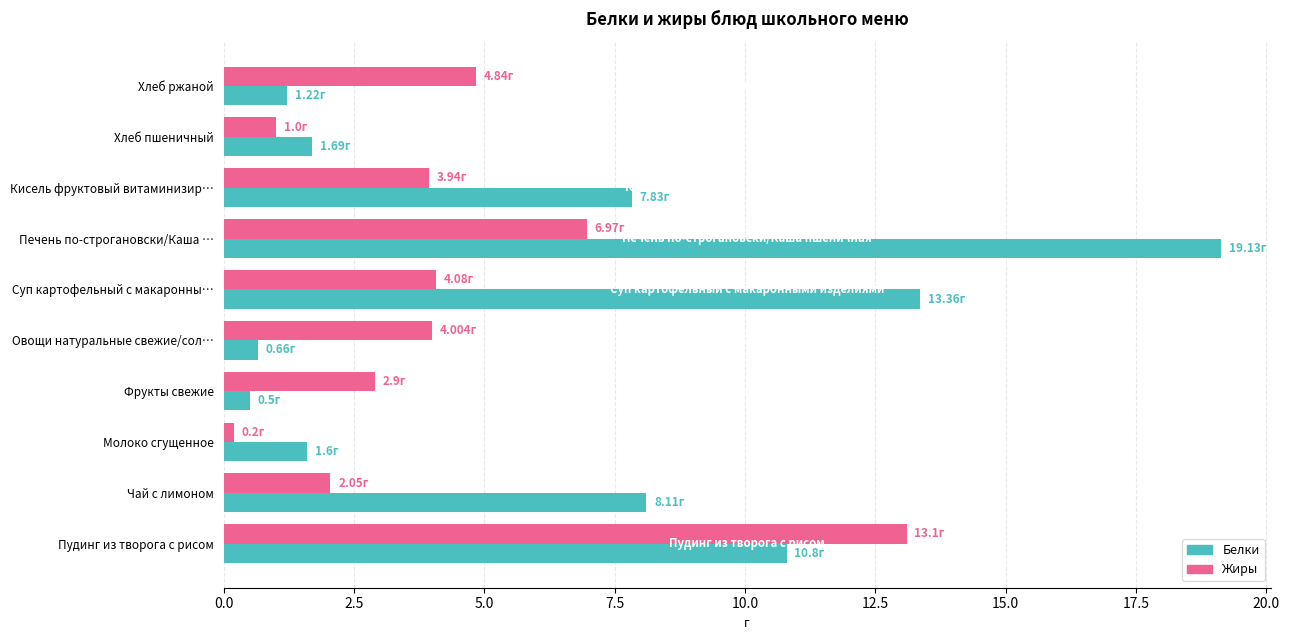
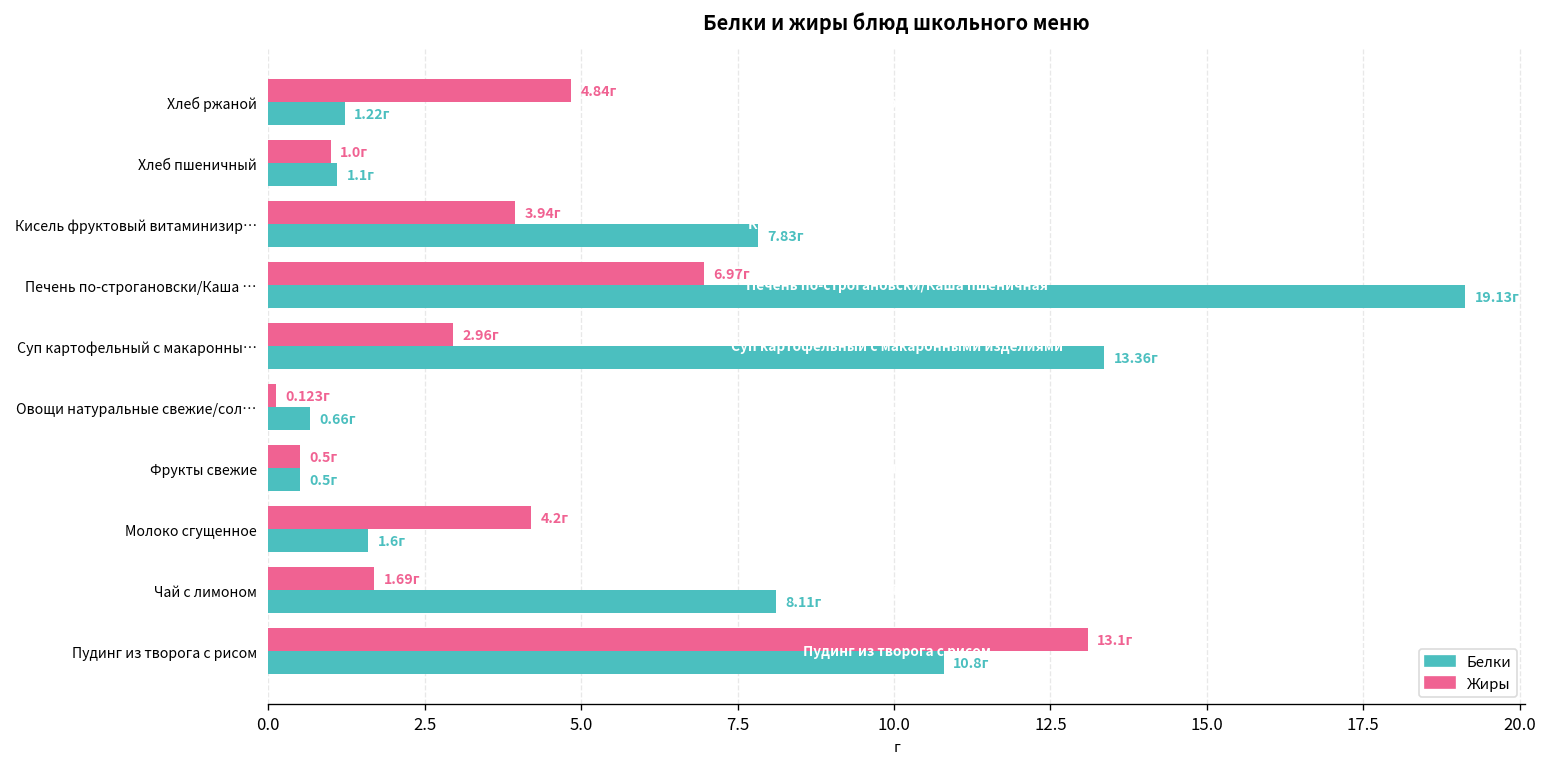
Белки, Хлеб пшеничный: 1.69г -> 1.1г
Жиры, Суп картофельный с макаронны…: 4.08г -> 2.96г
Жиры, Овощи натуральные свежие/сол…: 4.004г -> 0.123г
Жиры, Фрукты свежие: 2.9г -> 0.5г
Жиры, Молоко сгущенное: 0.2г -> 4.2г
Жиры, Чай с лимоном: 2.05г -> 1.69г
